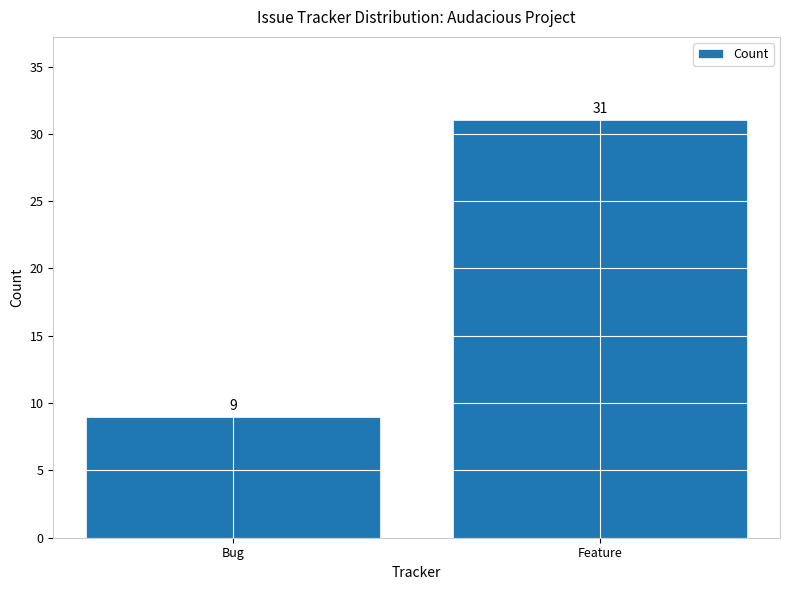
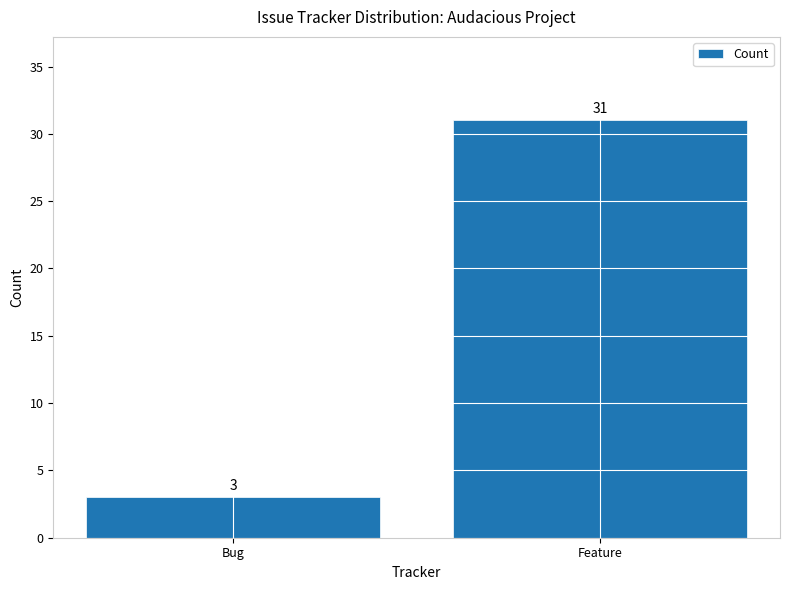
Bug: 9 -> 3
